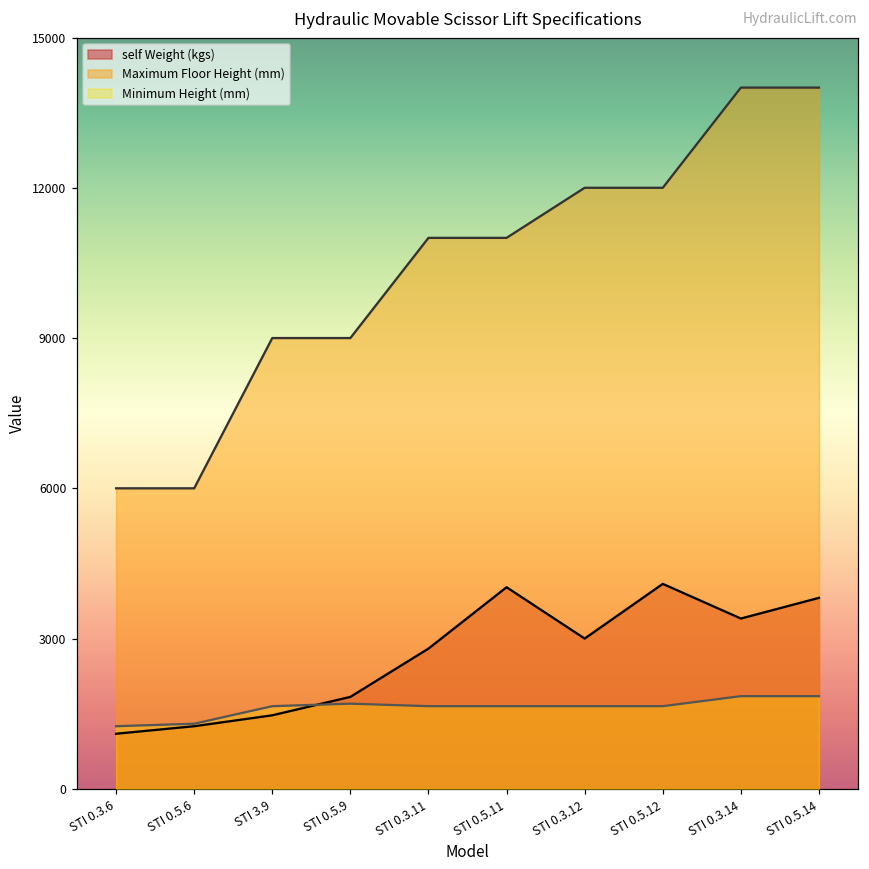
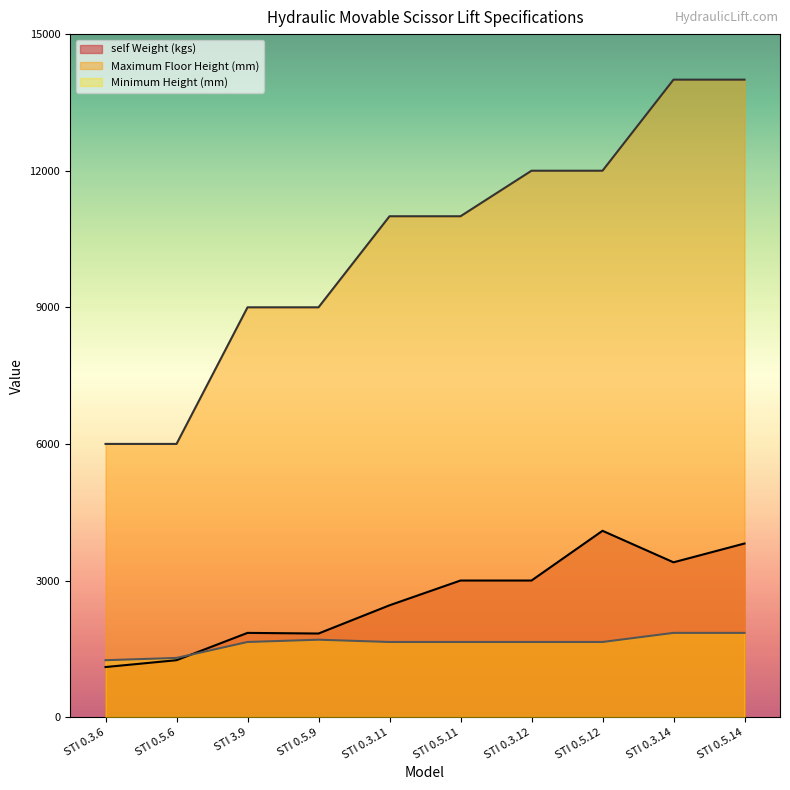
self Weight (kgs), STI 3.9: 1500 -> 1900
self Weight (kgs), STI 0.3.11: 2800 -> 2500
self Weight (kgs), STI 0.5.11: 4000 -> 3000
